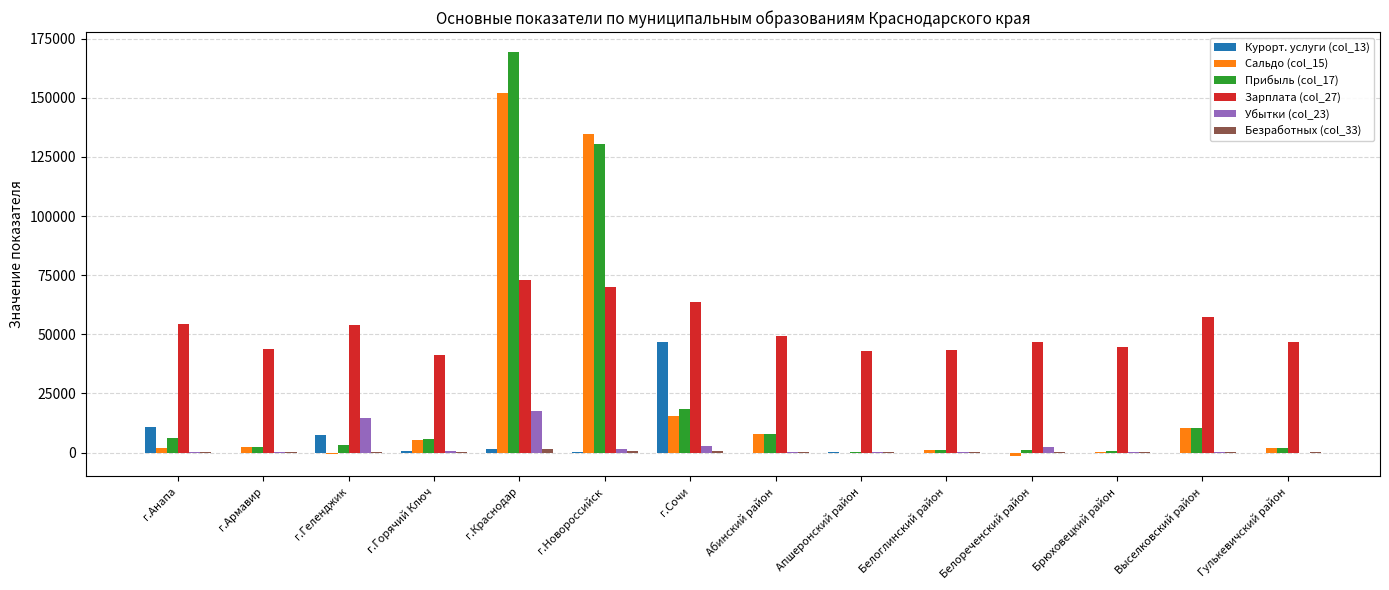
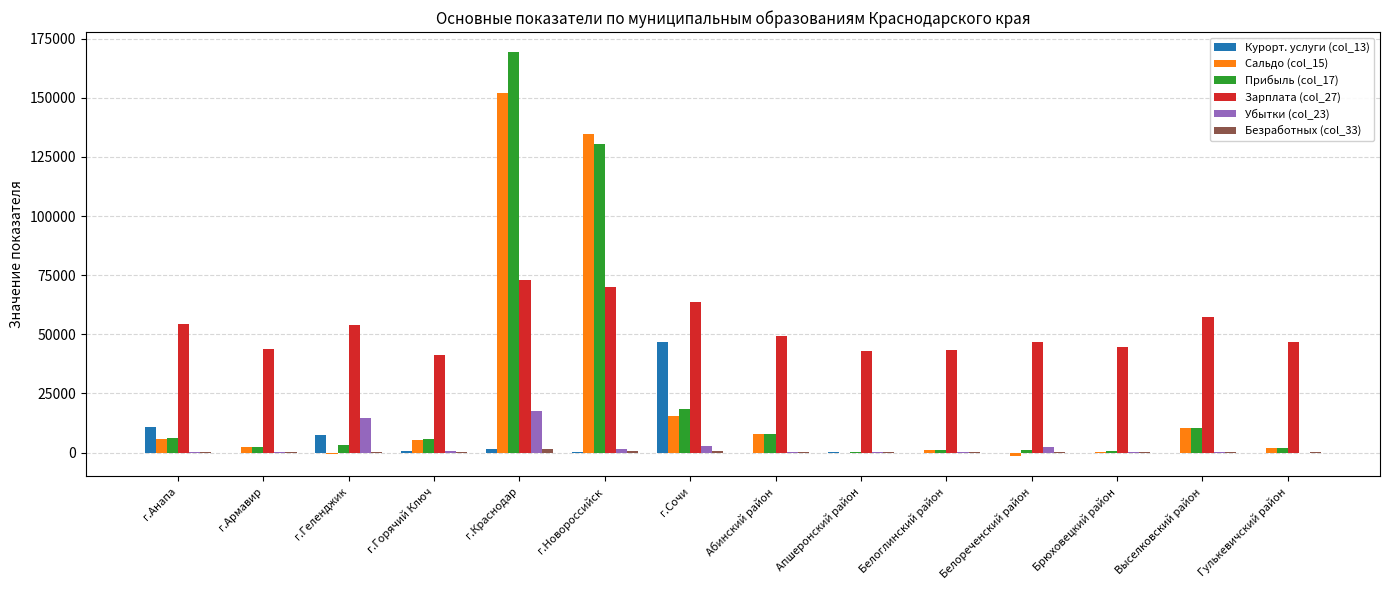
Сальдо (col_15), г.Анапа: 2000 -> 6000
